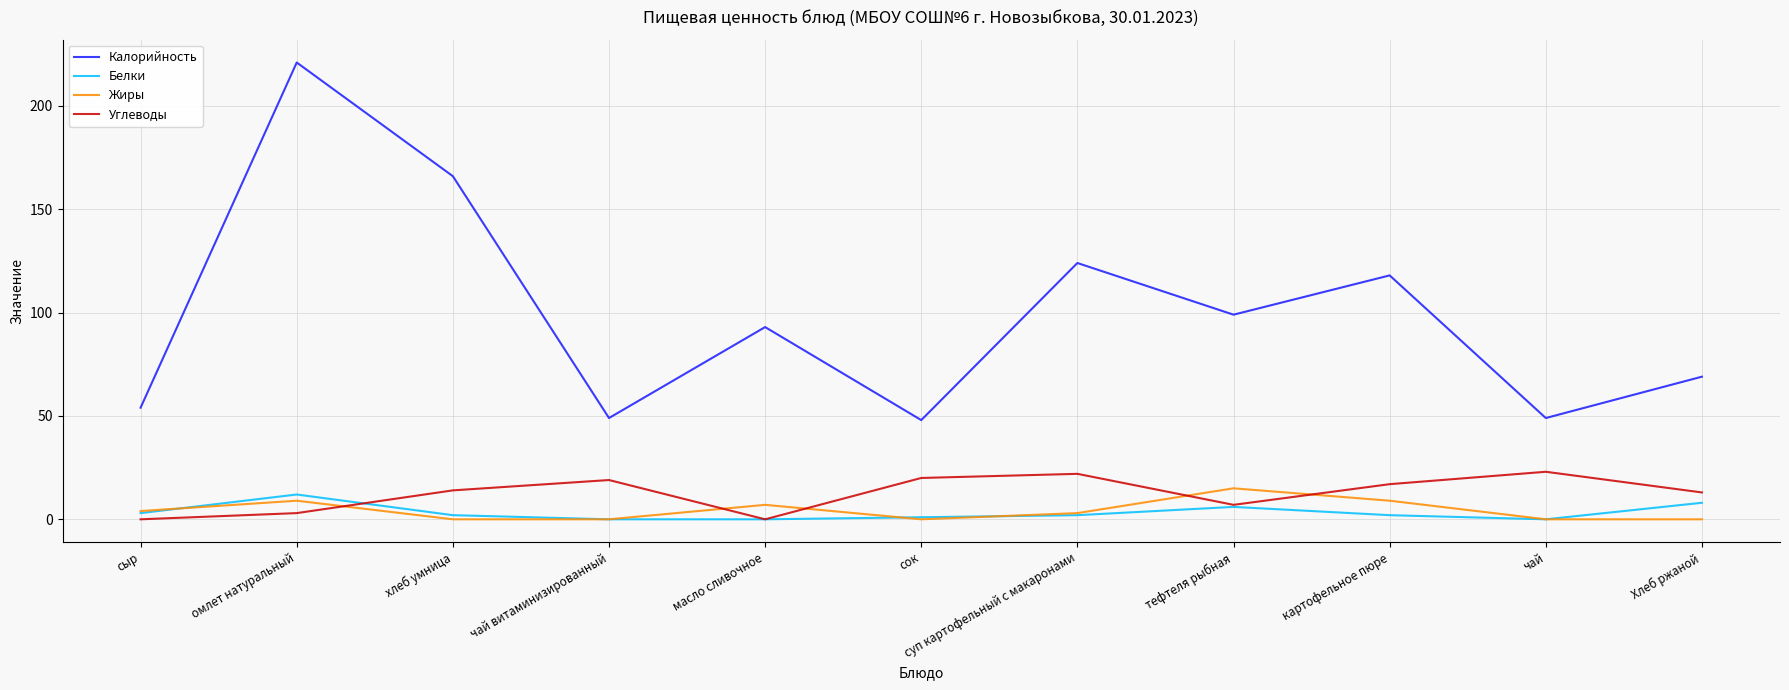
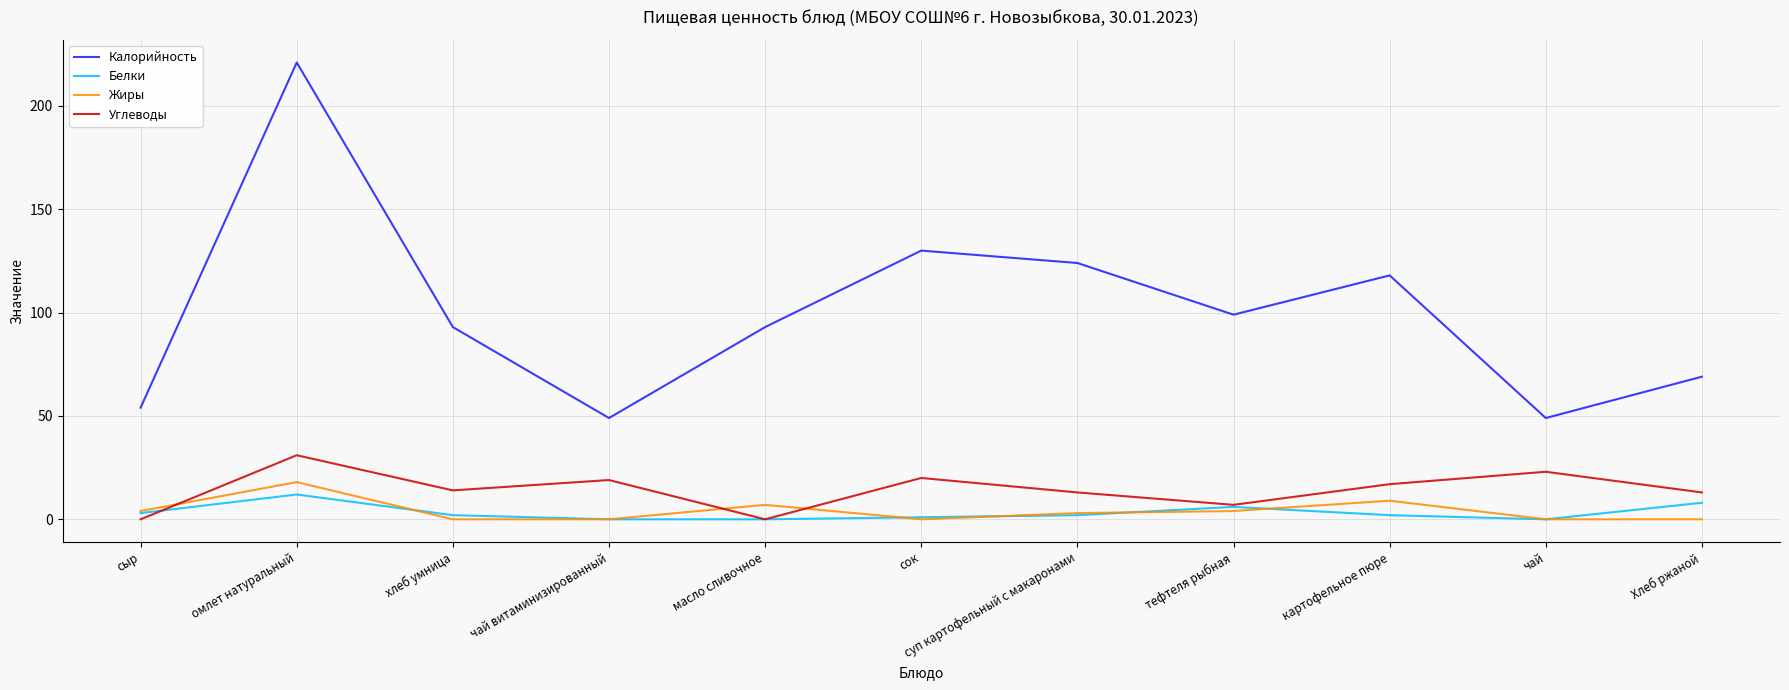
Жиры, омлет натуральный: 9 -> 18
Углеводы, омлет натуральный: 3 -> 31
Калорийность, хлеб умница: 166 -> 93
Калорийность, сок: 48 -> 130
Углеводы, суп картофельный с макаронами: 22 -> 13
Жиры, тефтеля рыбная: 15 -> 4
